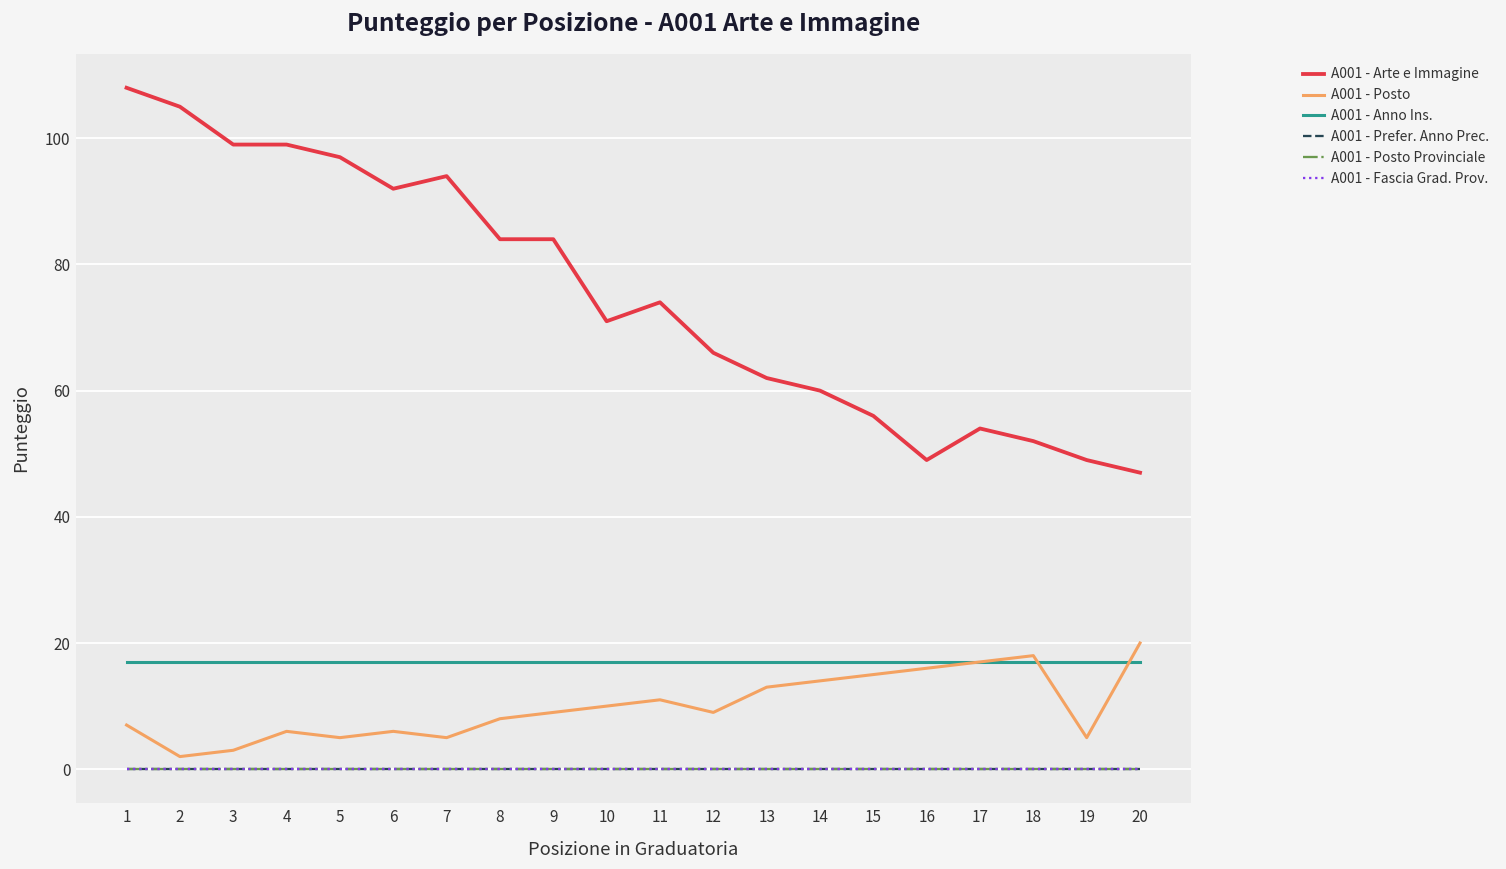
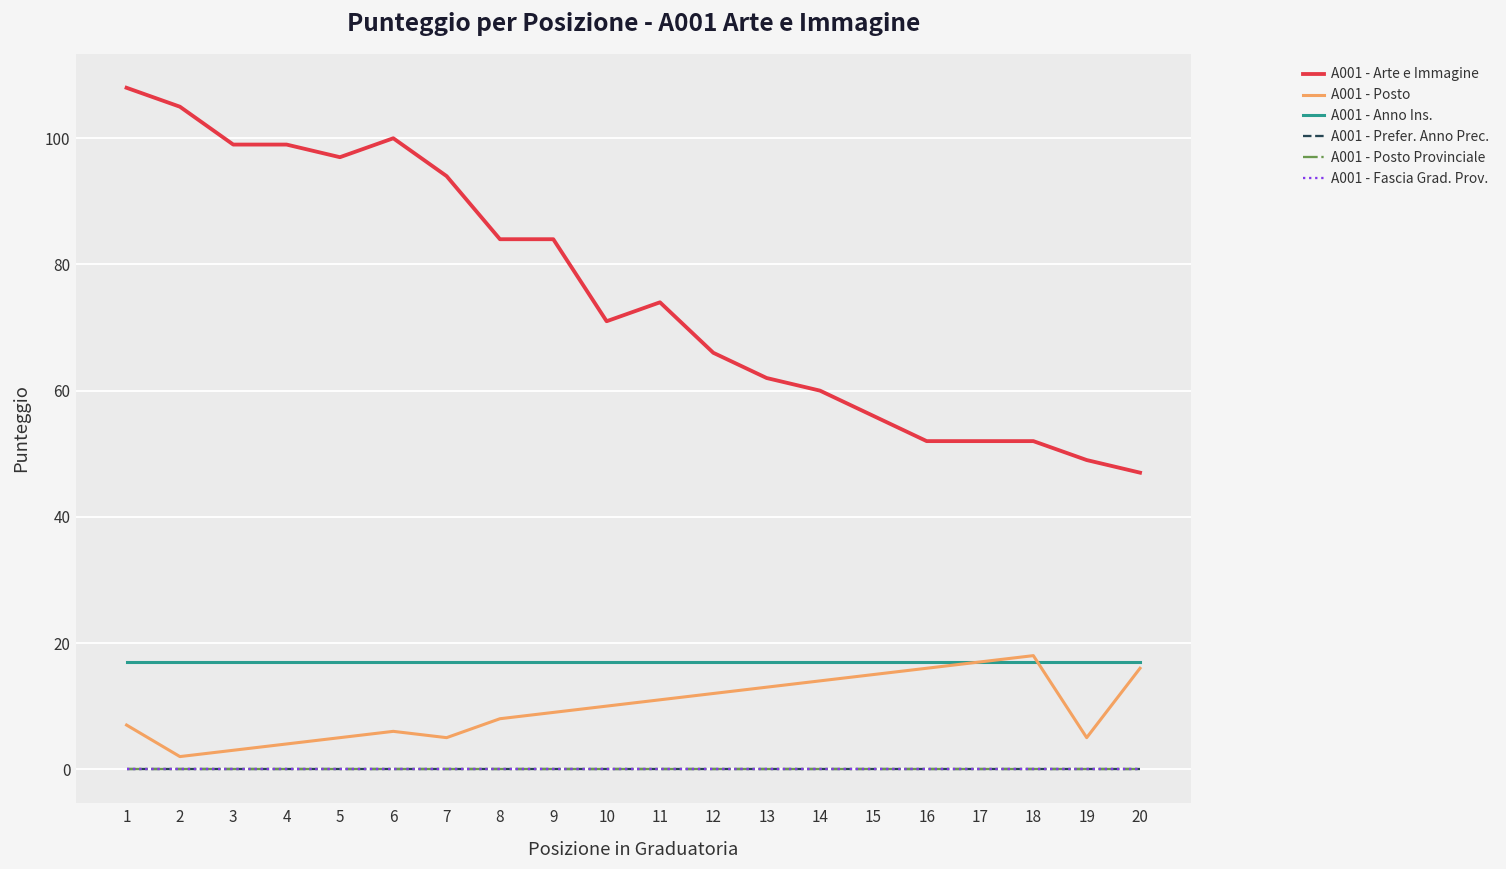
A001 - Posto, 4: 6 -> 4
A001 - Arte e Immagine, 6: 92 -> 100
A001 - Posto, 12: 9 -> 12
A001 - Arte e Immagine, 16: 49 -> 52
A001 - Arte e Immagine, 17: 54 -> 52
A001 - Posto, 20: 20 -> 16
